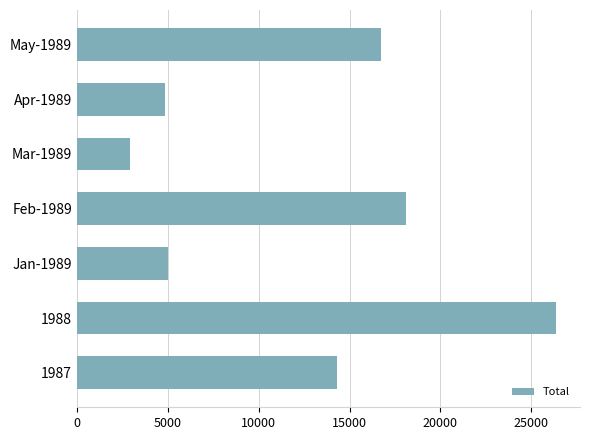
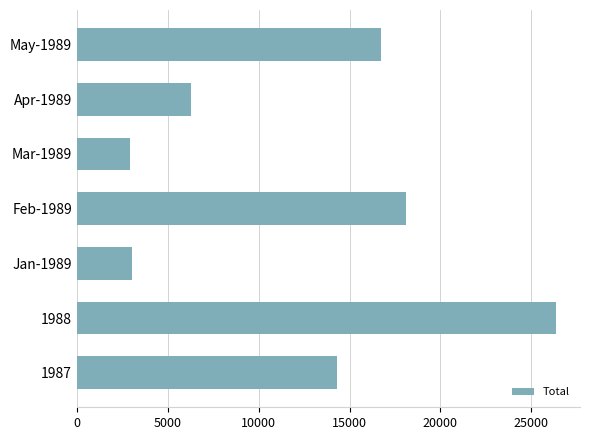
Apr-1989: 4900 -> 6300
Jan-1989: 5000 -> 3000
